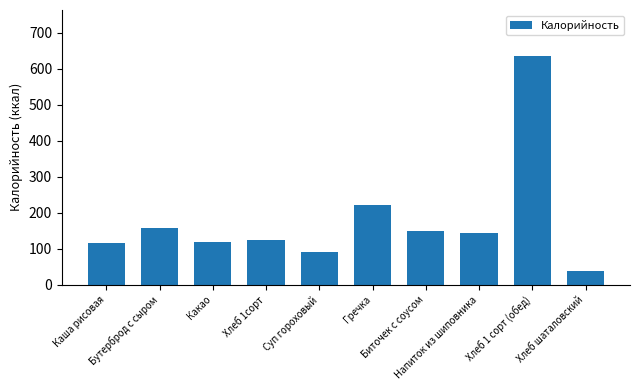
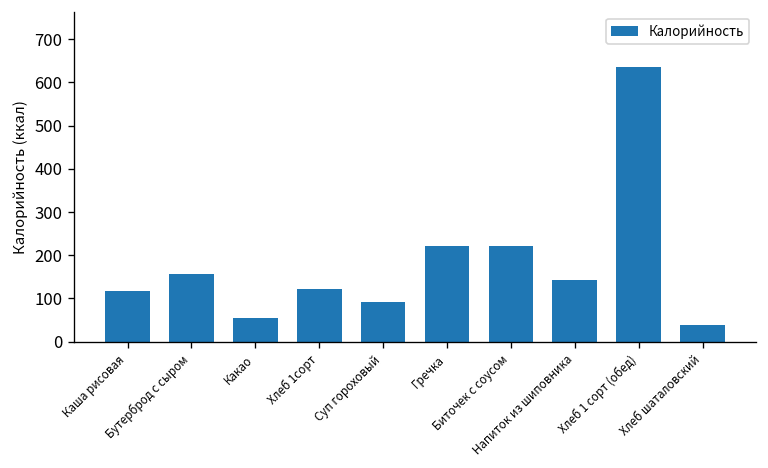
Какао: 120 -> 50
Биточек с соусом: 150 -> 220
